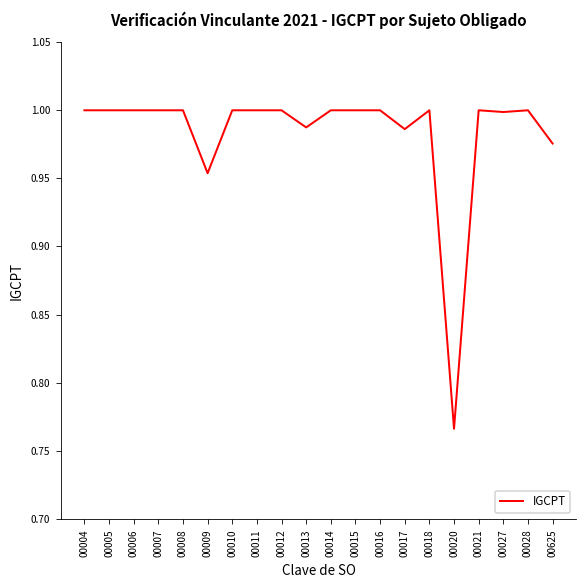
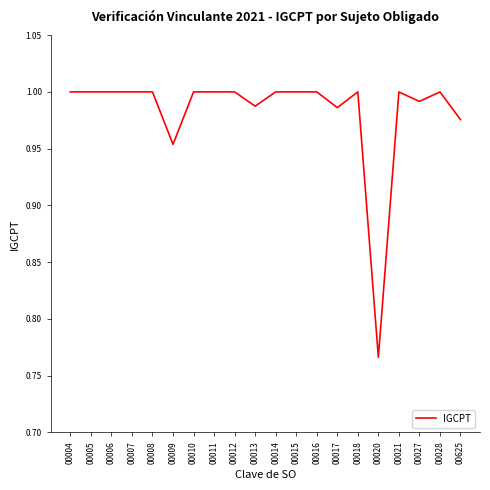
00027: 0.999 -> 0.992
